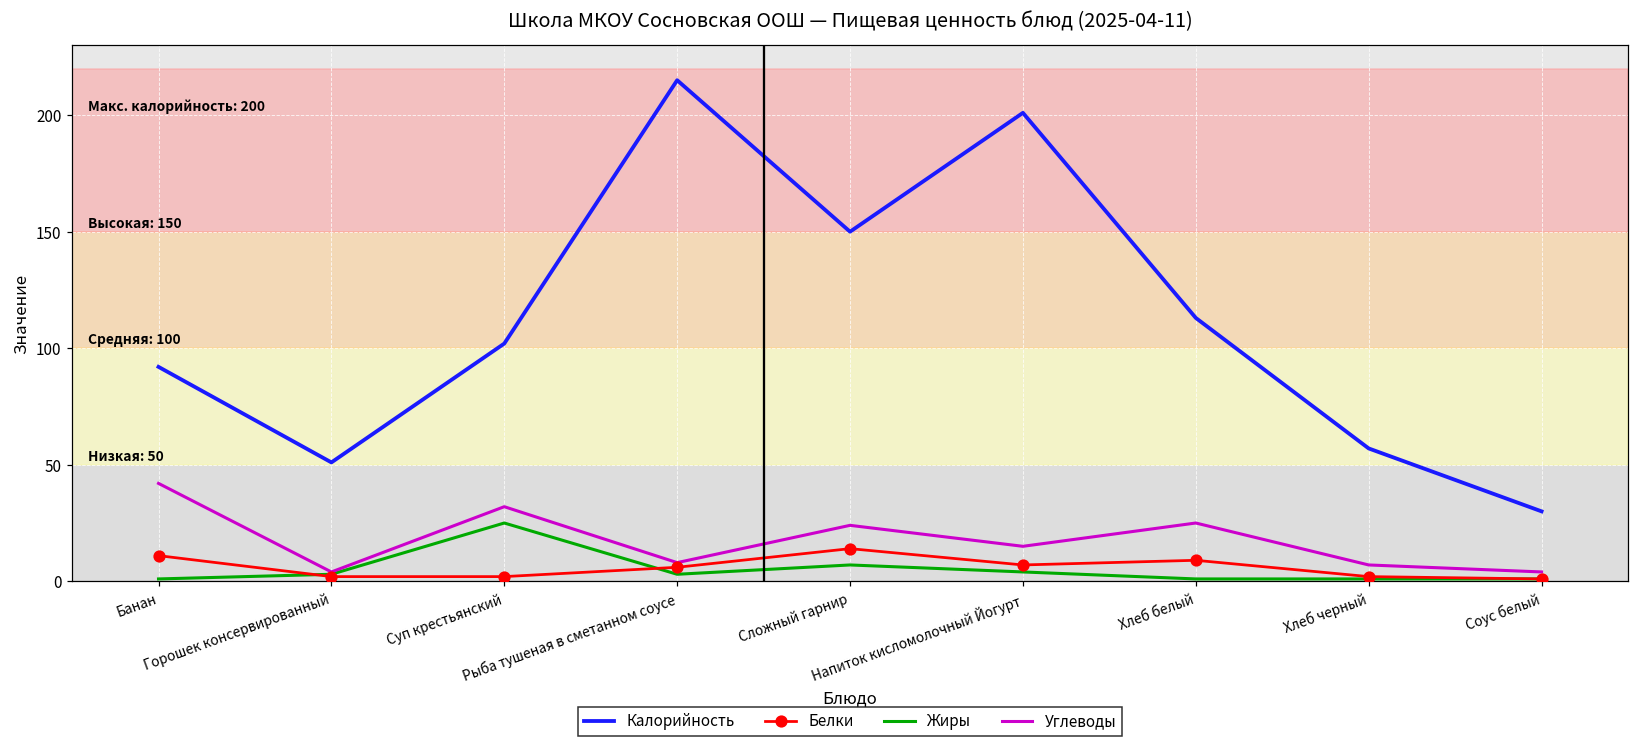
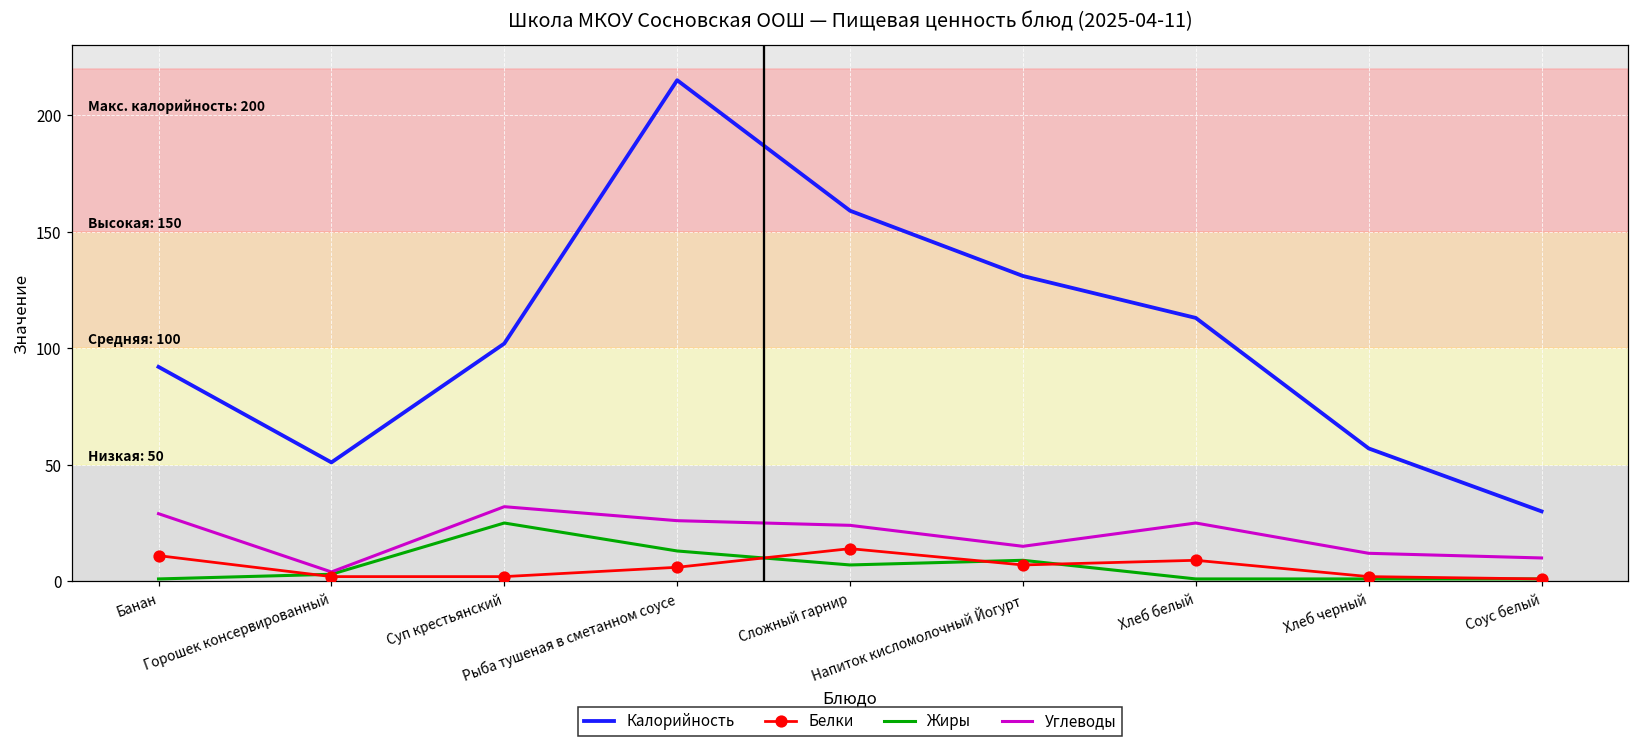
Углеводы, Банан: 42 -> 29
Жиры, Рыба тушеная в сметанном соусе: 3 -> 13
Углеводы, Рыба тушеная в сметанном соусе: 8 -> 26
Калорийность, Сложный гарнир: 150 -> 159
Калорийность, Напиток кисломолочный Йогурт: 201 -> 131
Жиры, Напиток кисломолочный Йогурт: 4 -> 9
Углеводы, Хлеб черный: 7 -> 12
Углеводы, Соус белый: 4 -> 10
